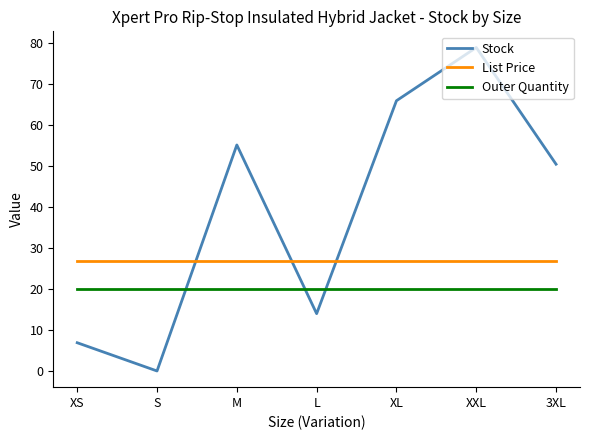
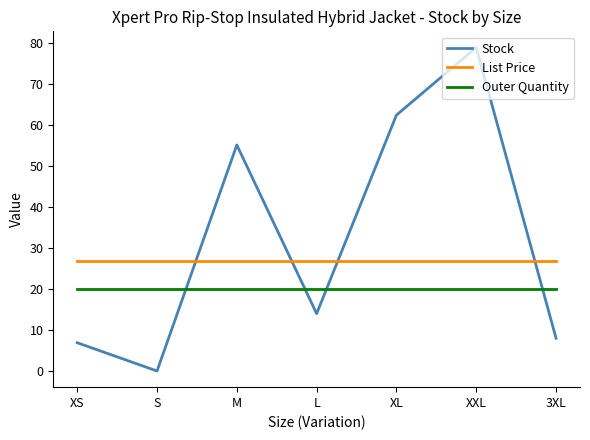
Stock, XL: 66 -> 63
Stock, 3XL: 51 -> 8
